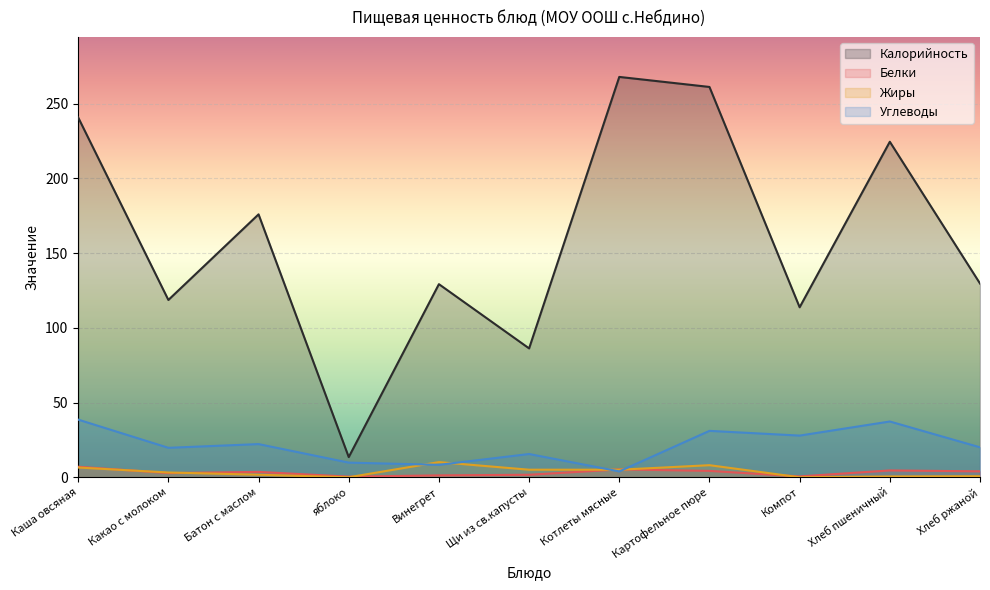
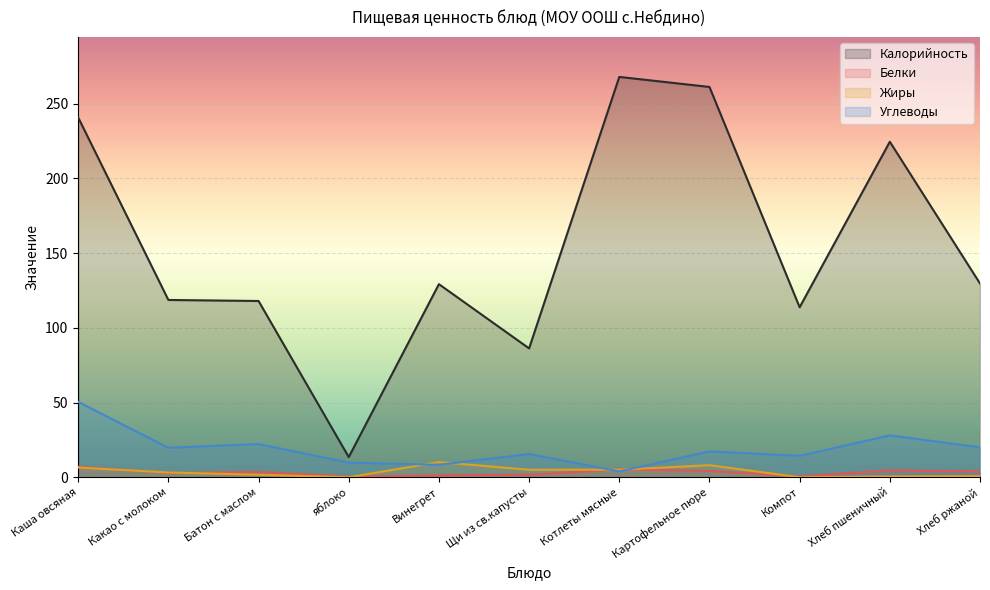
Углеводы, Каша овсяная: 39 -> 51
Калорийность, Батон с маслом: 176 -> 118
Углеводы, Картофельное пюре: 31 -> 17
Углеводы, Компот: 28 -> 14
Углеводы, Хлеб пшеничный: 37 -> 28
